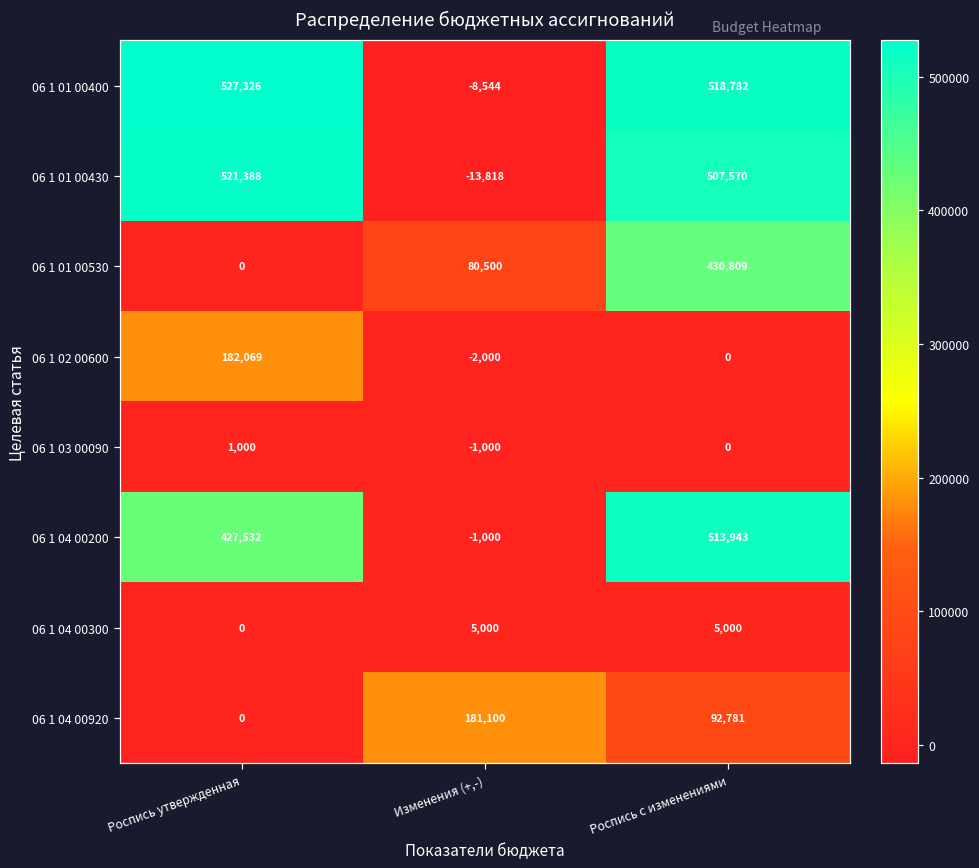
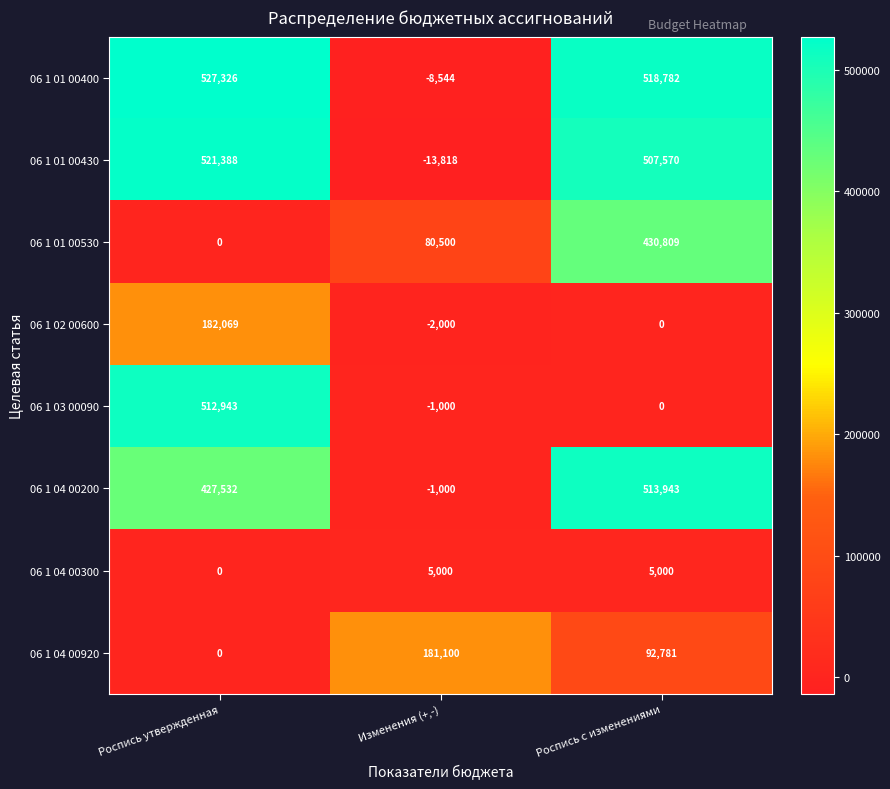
06 1 03 00090, Роспись утвержденная: 1,000 -> 512,943
